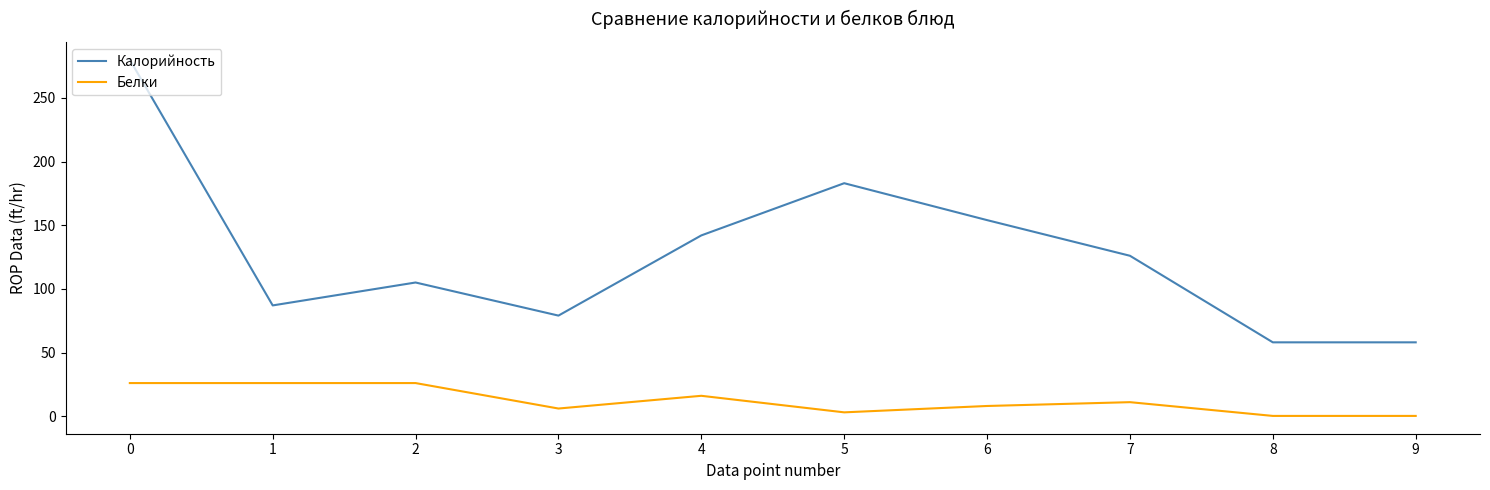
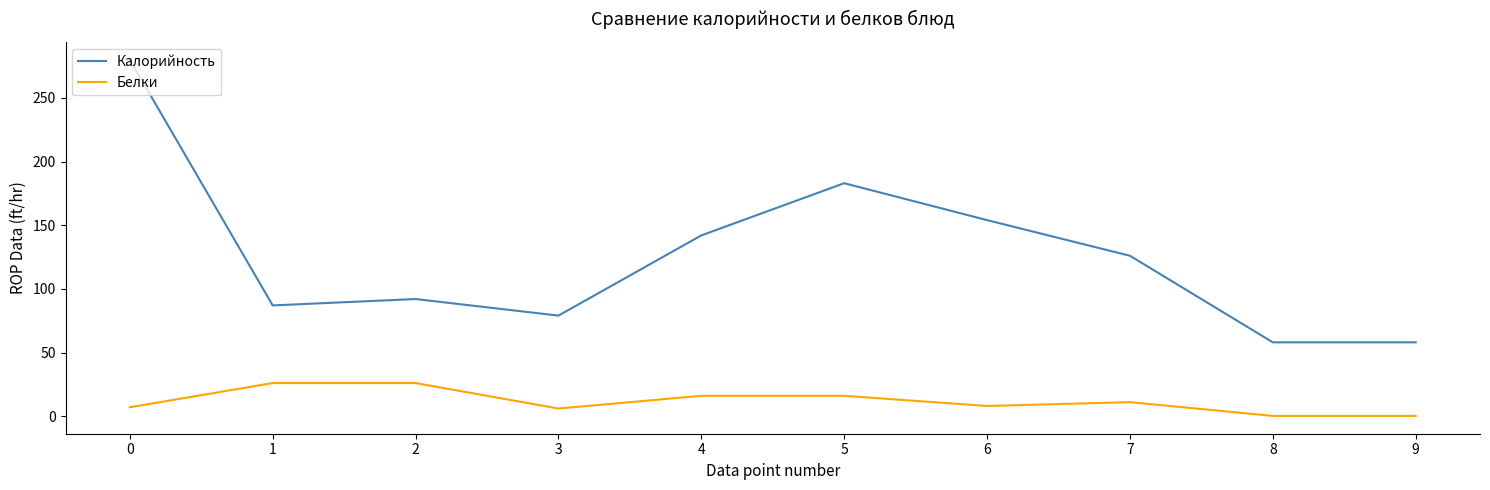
Белки, 0: 26 -> 7
Калорийность, 2: 105 -> 92
Белки, 5: 3 -> 16
